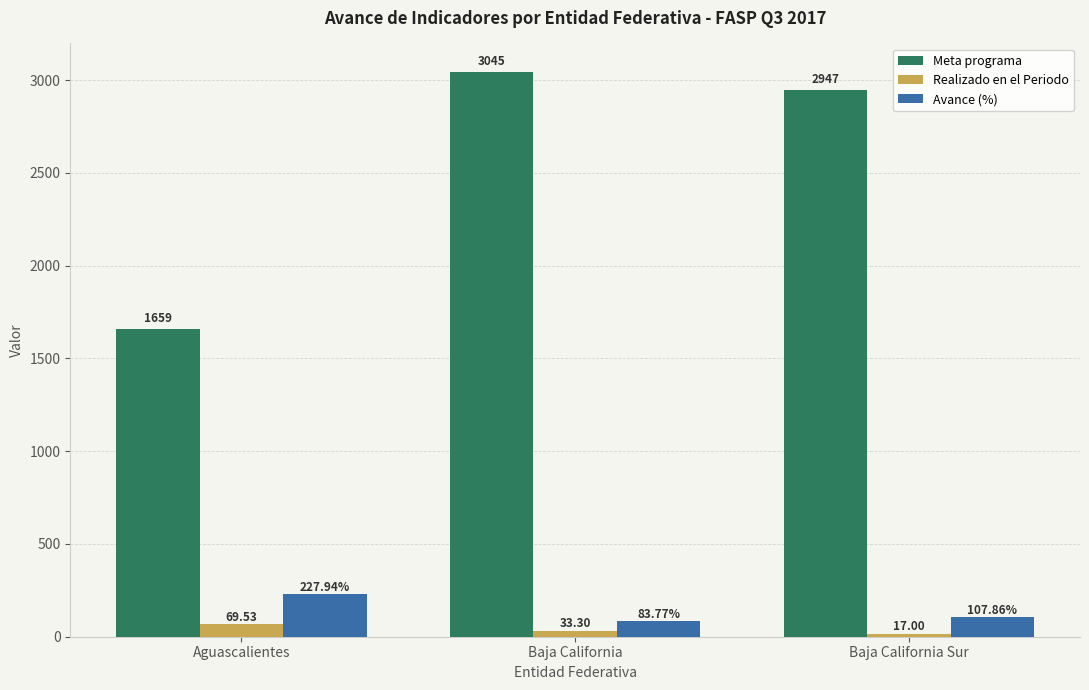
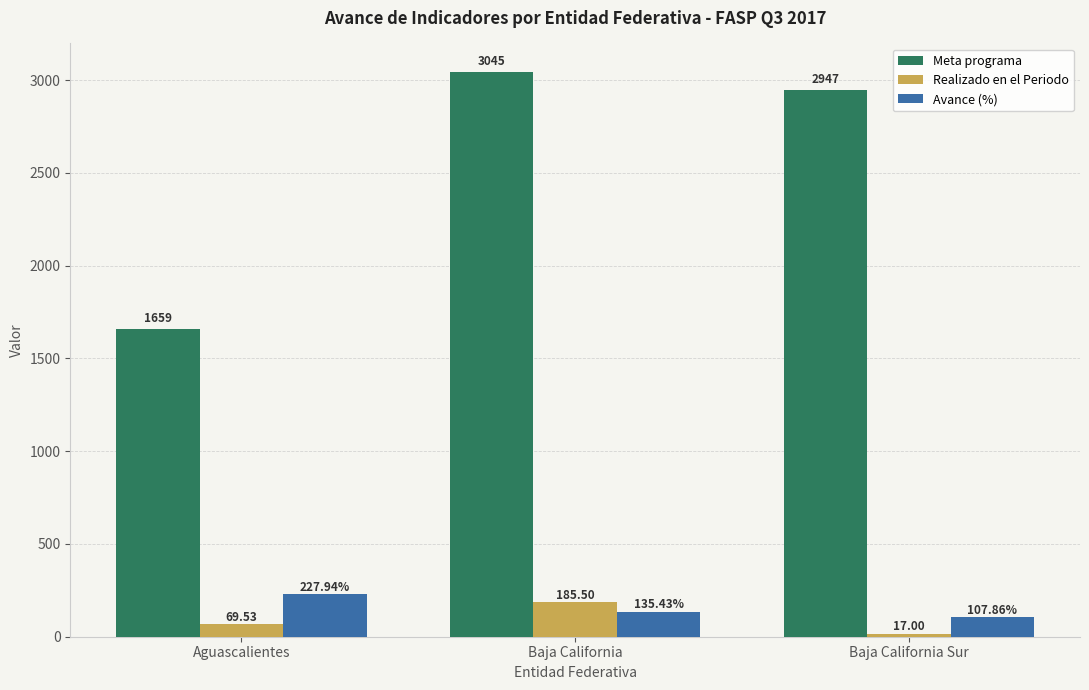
Realizado en el Periodo, Baja California: 33.30 -> 185.50
Avance (%), Baja California: 83.77% -> 135.43%
